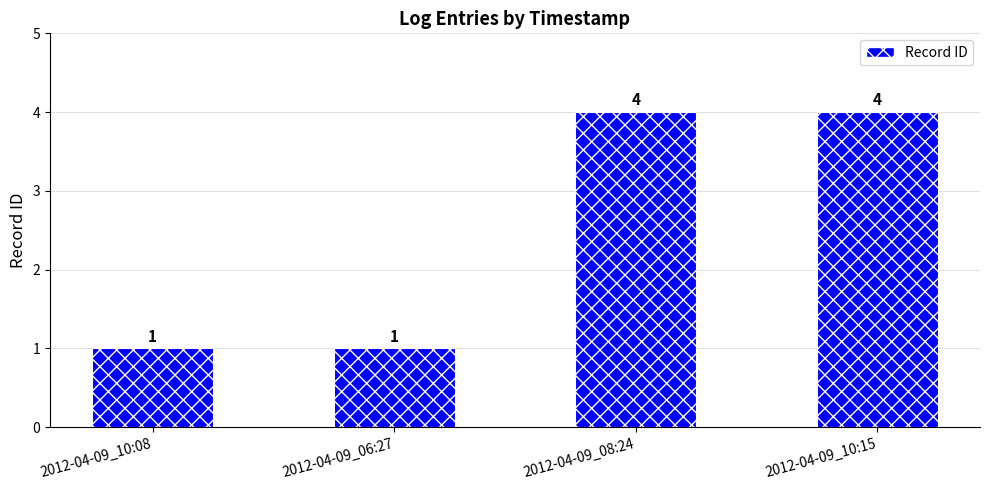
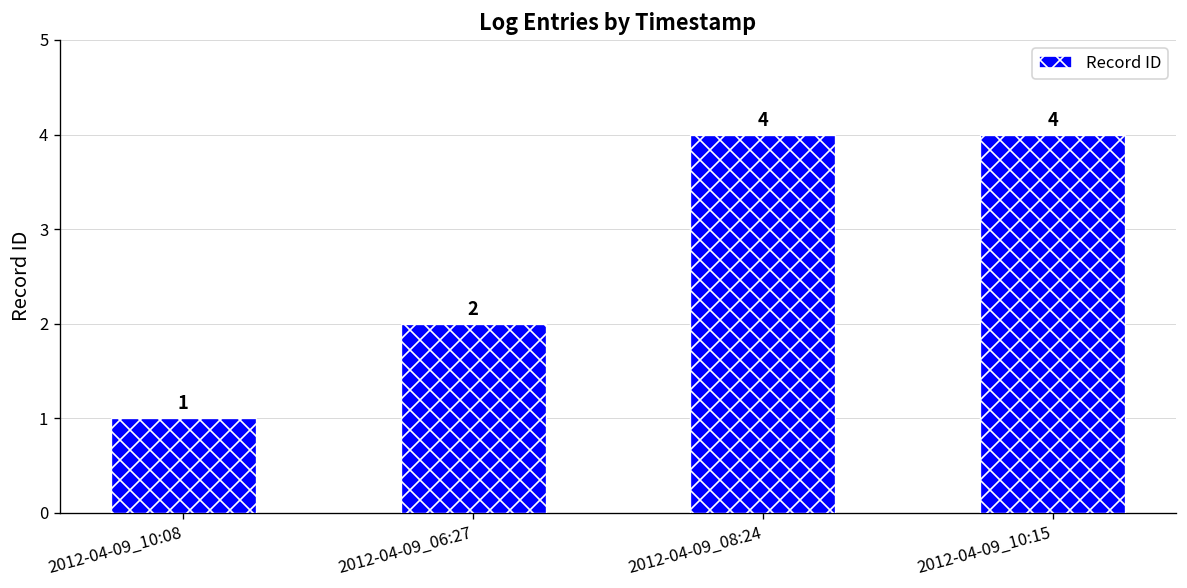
2012-04-09_06:27: 1 -> 2
